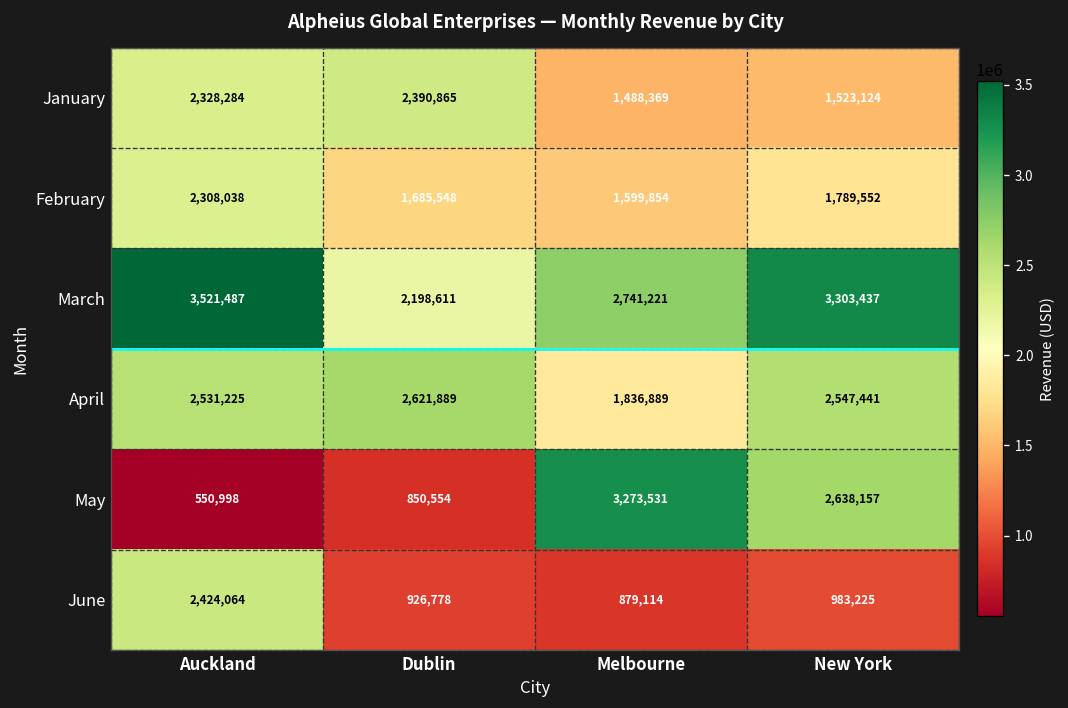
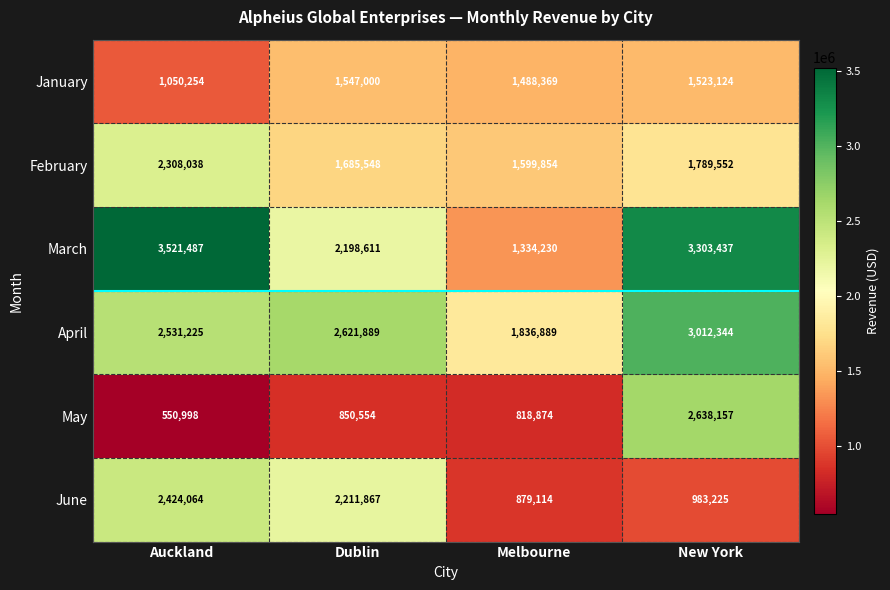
January, Auckland: 2,328,284 -> 1,050,254
January, Dublin: 2,390,865 -> 1,547,000
March, Melbourne: 2,741,221 -> 1,334,230
April, New York: 2,547,441 -> 3,012,344
May, Melbourne: 3,273,531 -> 818,874
June, Dublin: 926,778 -> 2,211,867
